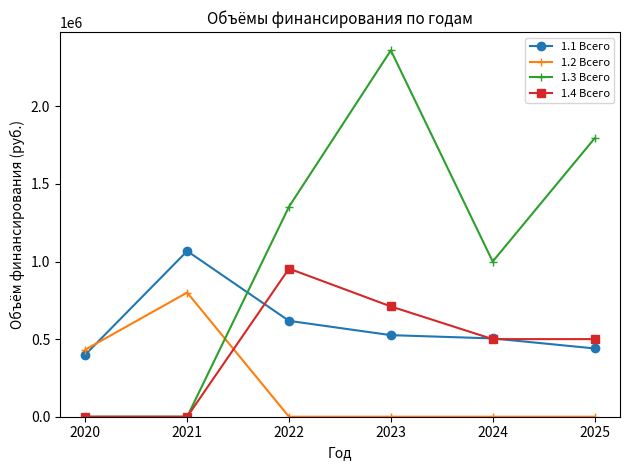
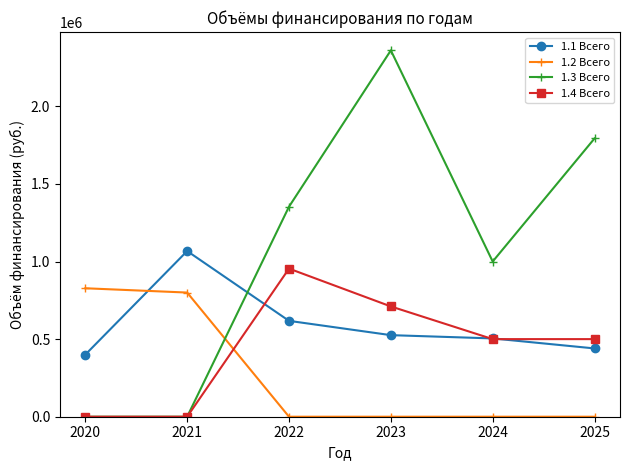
1.2 Всего, 2020: 430000 -> 830000
